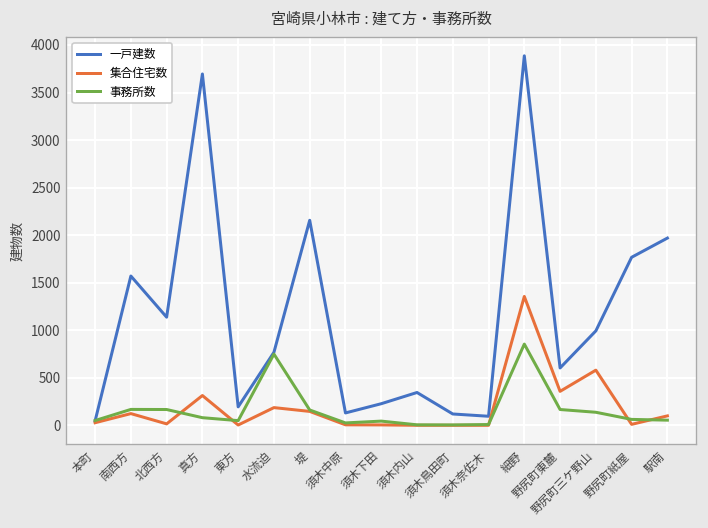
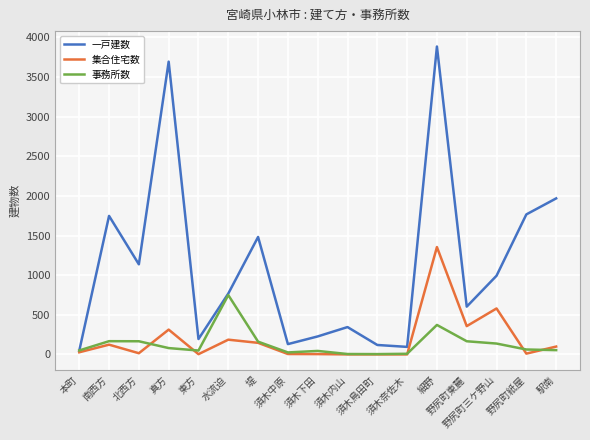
一戸建数, 南西方: 1600 -> 1700
一戸建数, 堤: 2200 -> 1500
事務所数, 細野: 900 -> 400
